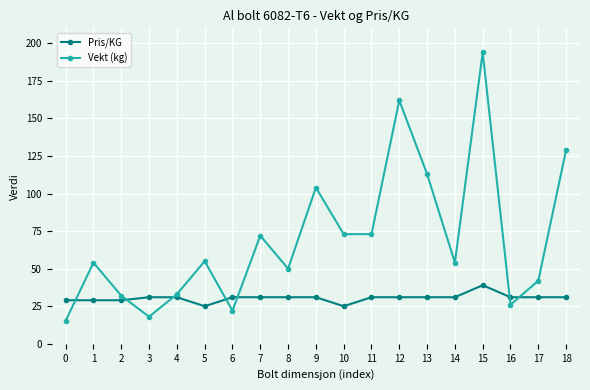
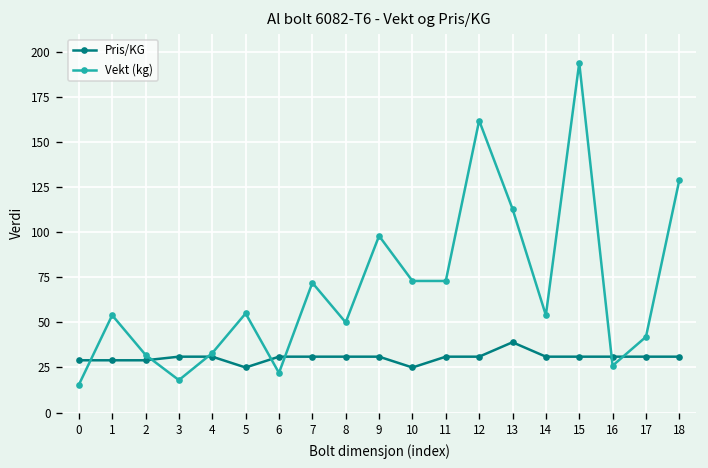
Vekt (kg), 9: 104 -> 98
Pris/KG, 13: 31 -> 39
Pris/KG, 15: 39 -> 31
